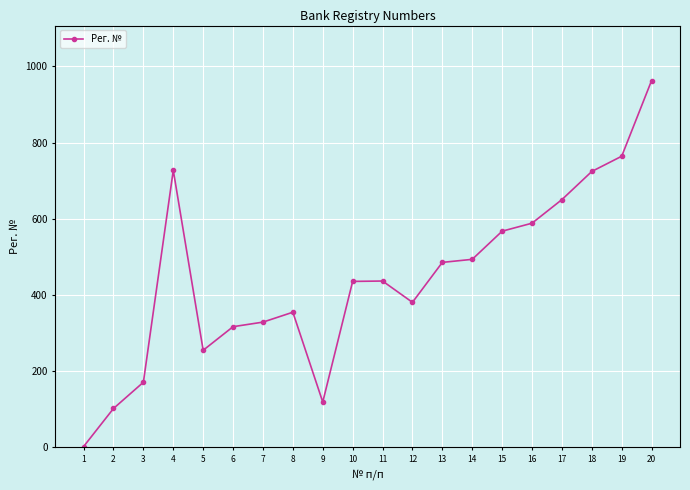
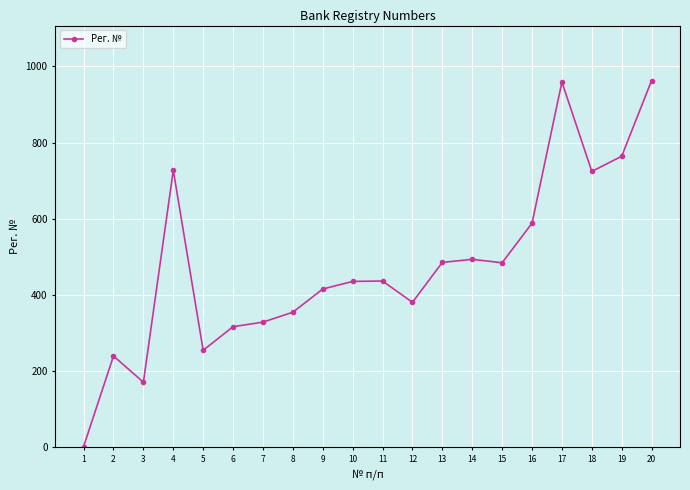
2: 100 -> 240
9: 120 -> 420
15: 570 -> 480
17: 650 -> 960
